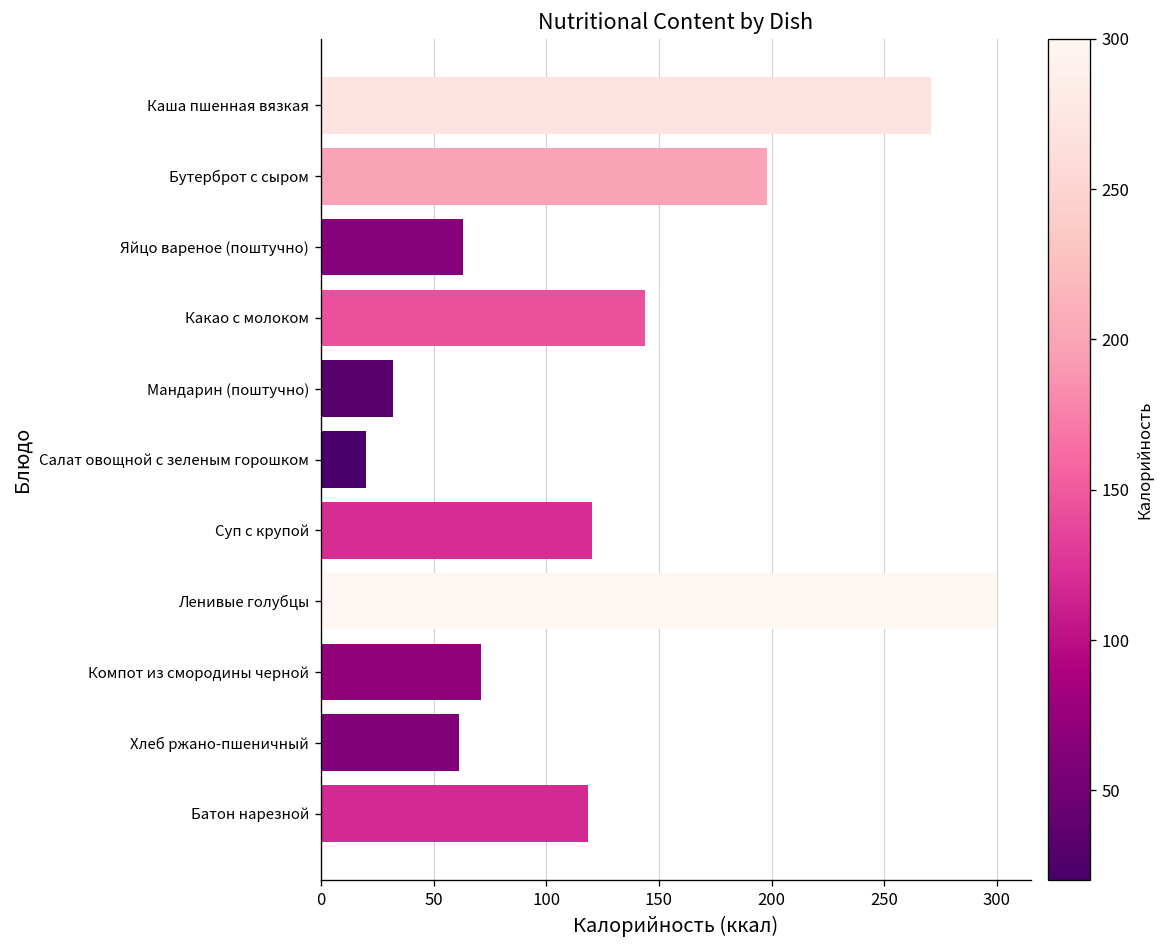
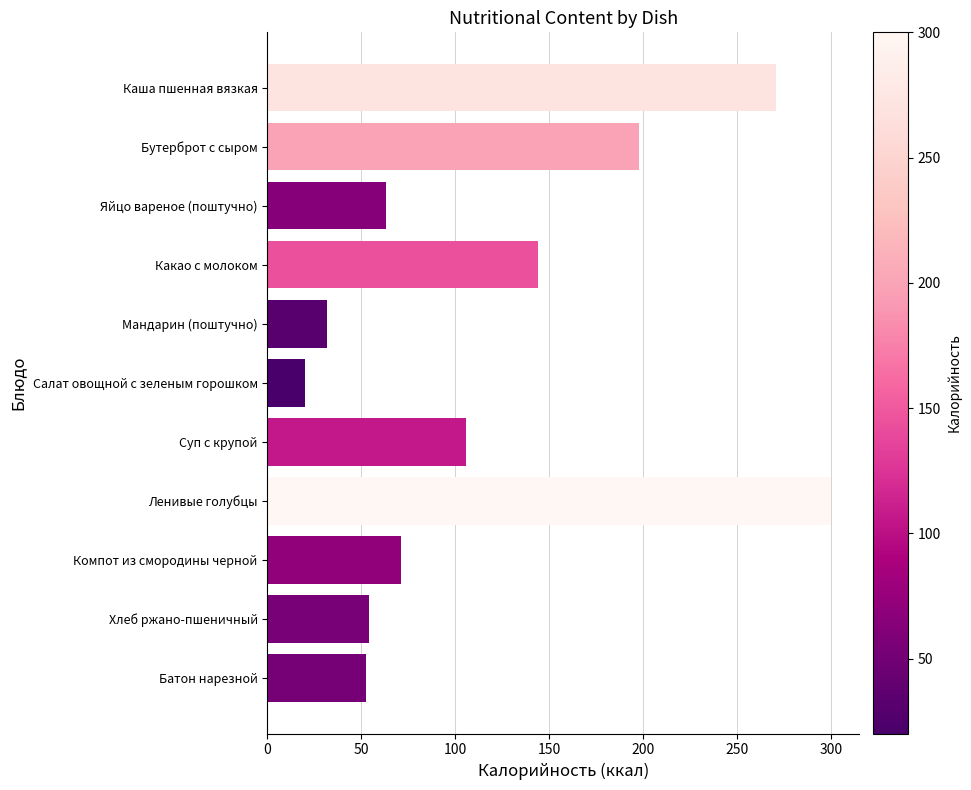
Суп с крупой: 120 -> 106
Хлеб ржано-пшеничный: 62 -> 54
Батон нарезной: 119 -> 52
